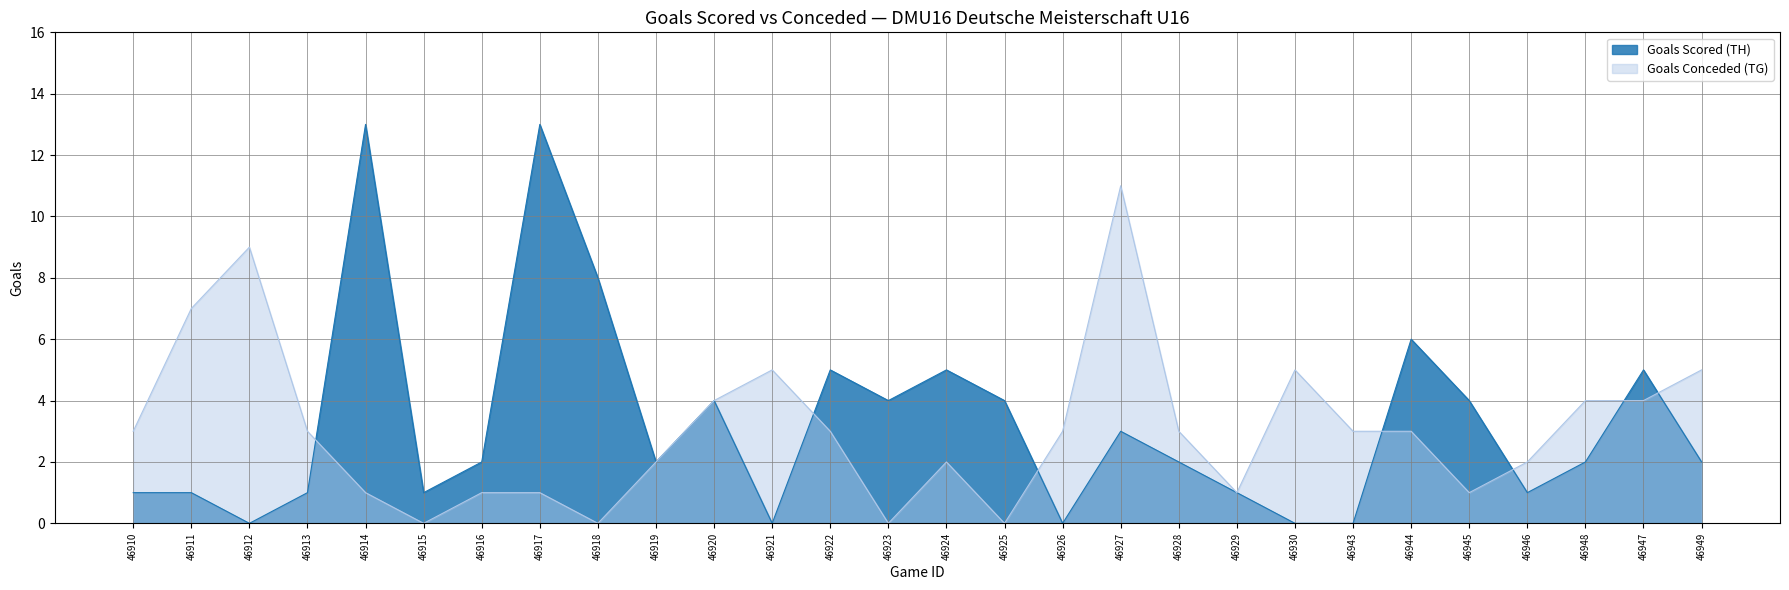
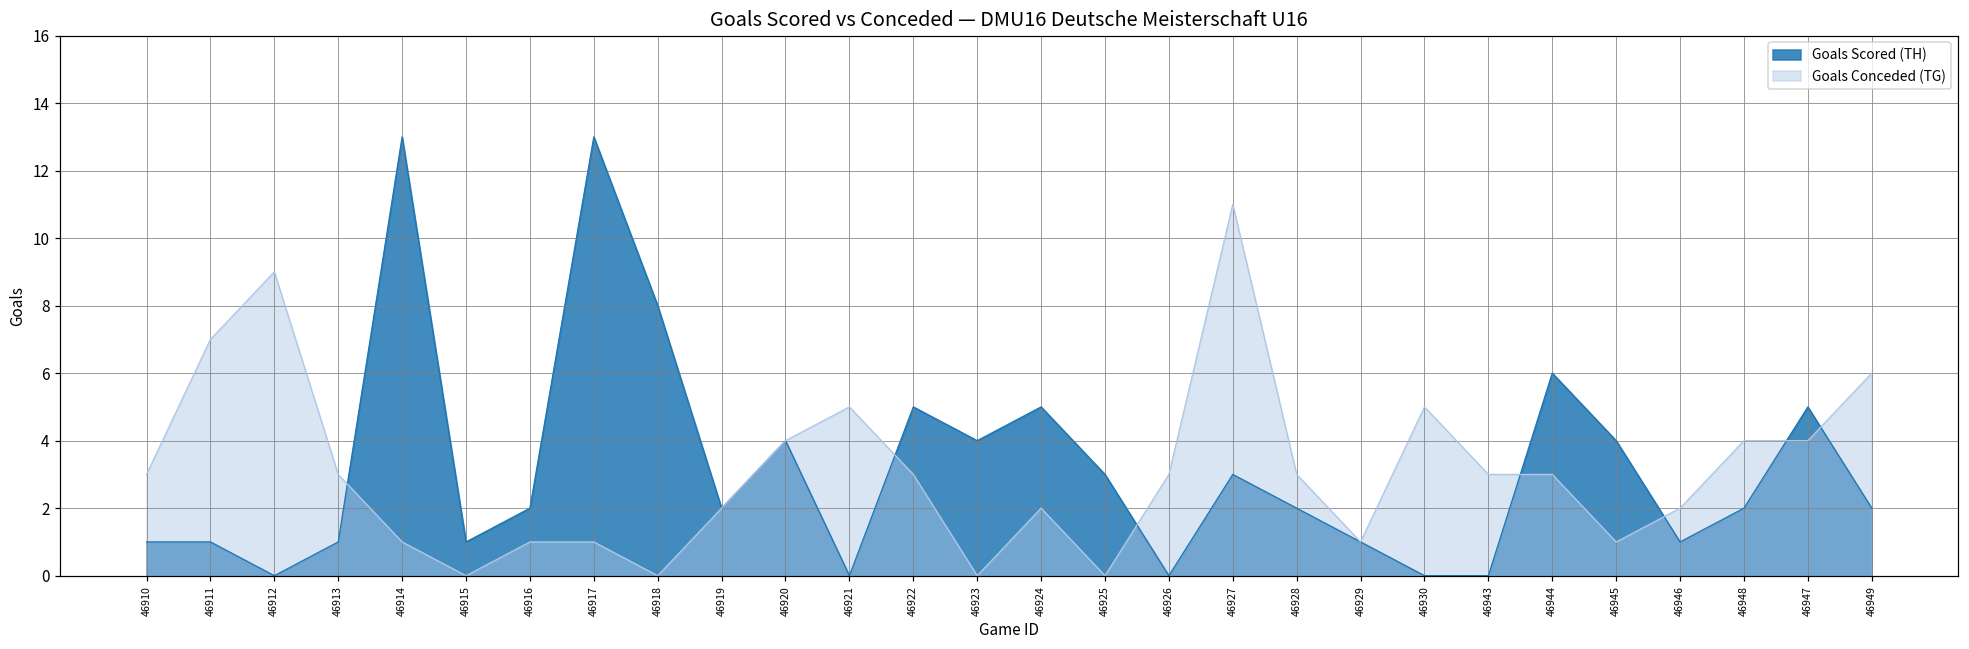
Goals Scored (TH), 46925: 4 -> 3
Goals Conceded (TG), 46949: 5 -> 6
